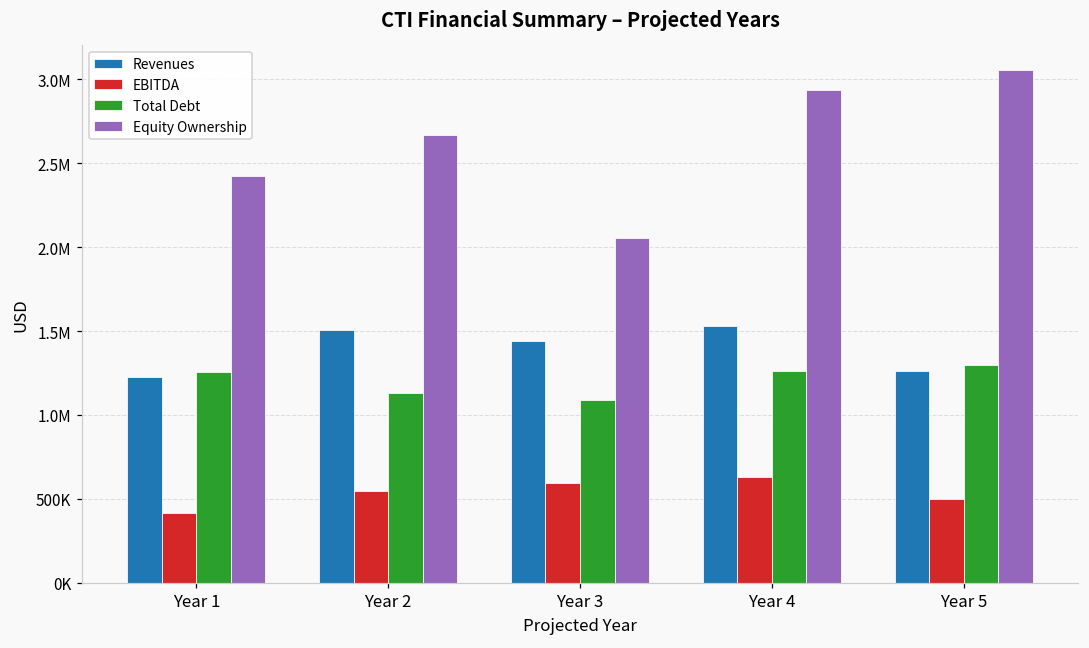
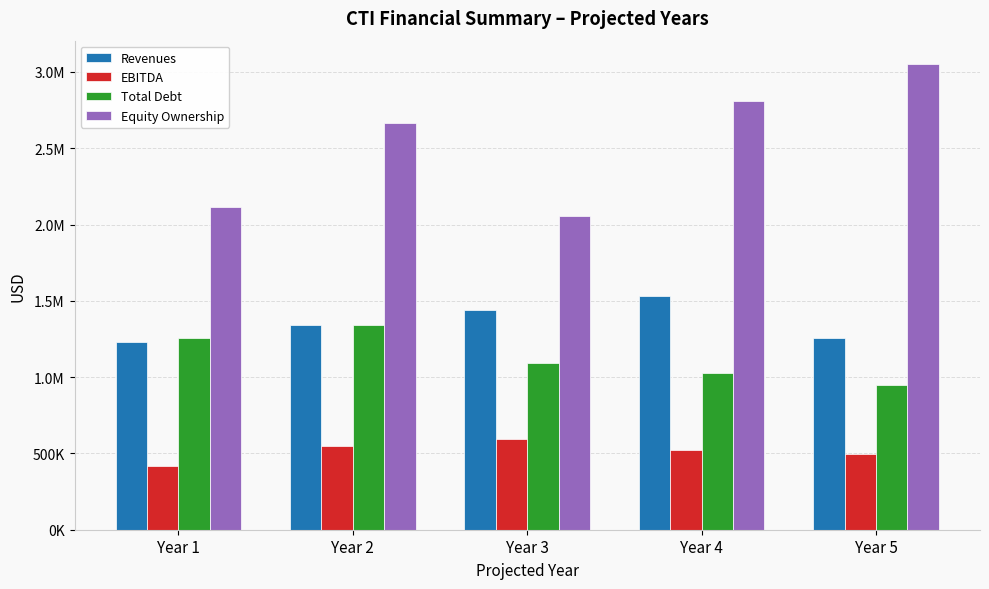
Equity Ownership, Year 1: 2420000 -> 2110000
Revenues, Year 2: 1510000 -> 1340000
Total Debt, Year 2: 1130000 -> 1340000
EBITDA, Year 4: 630000 -> 520000
Total Debt, Year 4: 1260000 -> 1030000
Equity Ownership, Year 4: 2940000 -> 2810000
Total Debt, Year 5: 1300000 -> 950000
